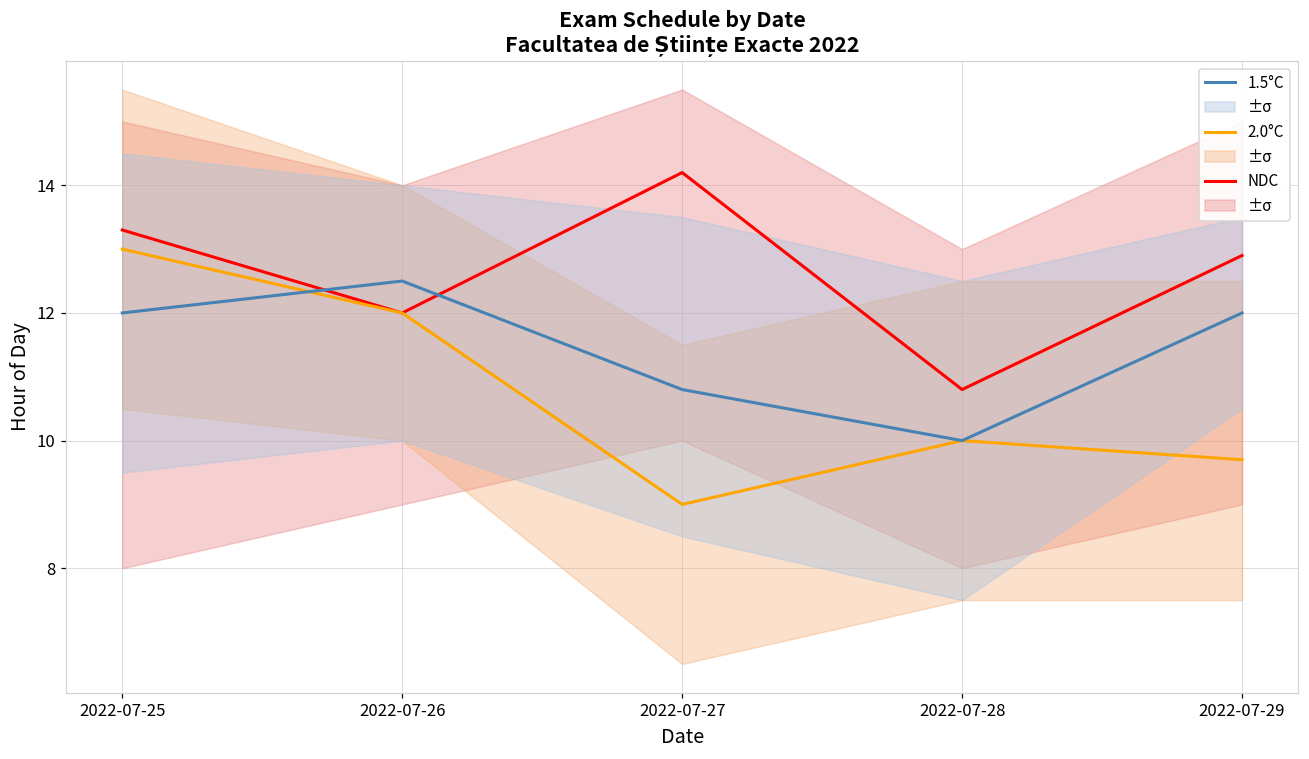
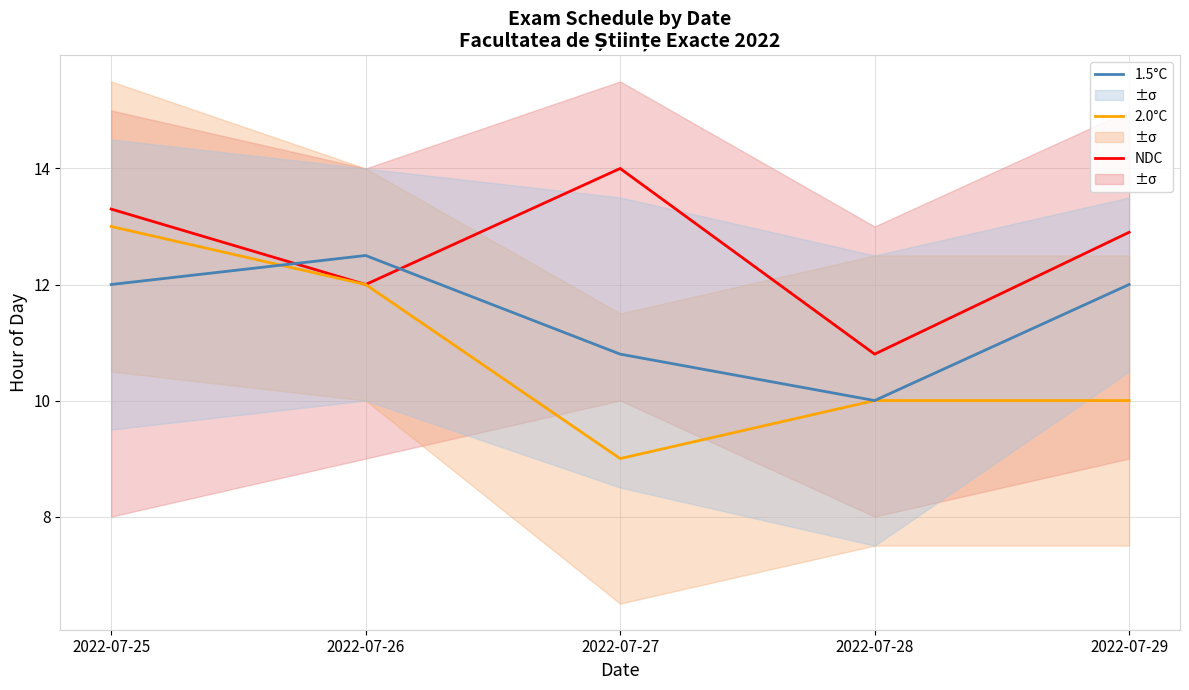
NDC, 2022-07-27: 14.2 -> 14.0
2.0°C, 2022-07-29: 9.7 -> 10.0
